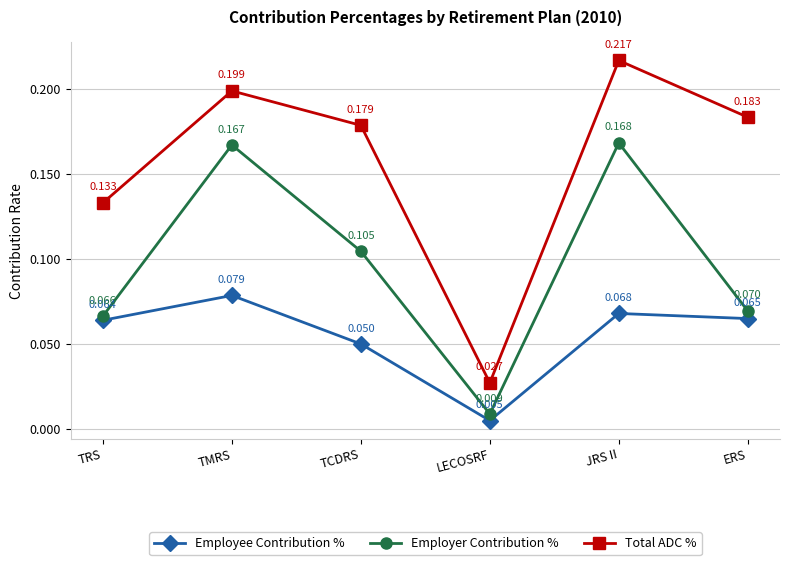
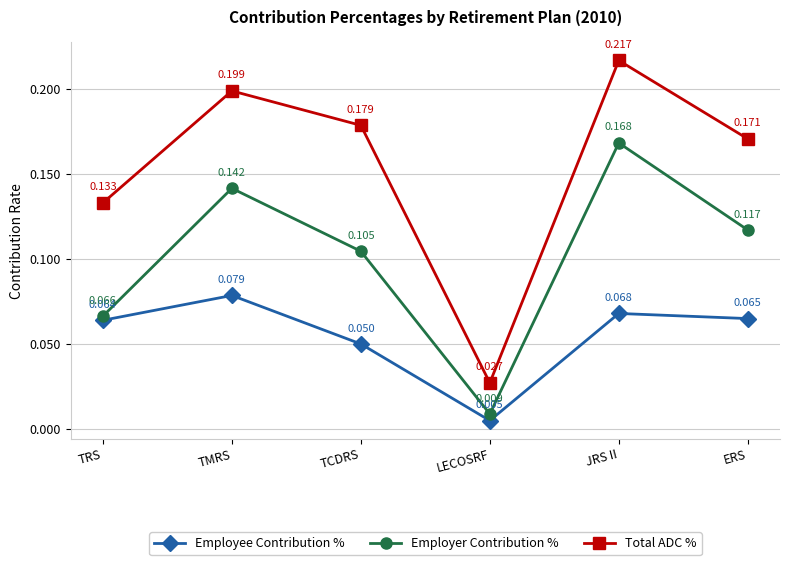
Employer Contribution %, TMRS: 0.167 -> 0.142
Employer Contribution %, ERS: 0.070 -> 0.117
Total ADC %, ERS: 0.183 -> 0.171
